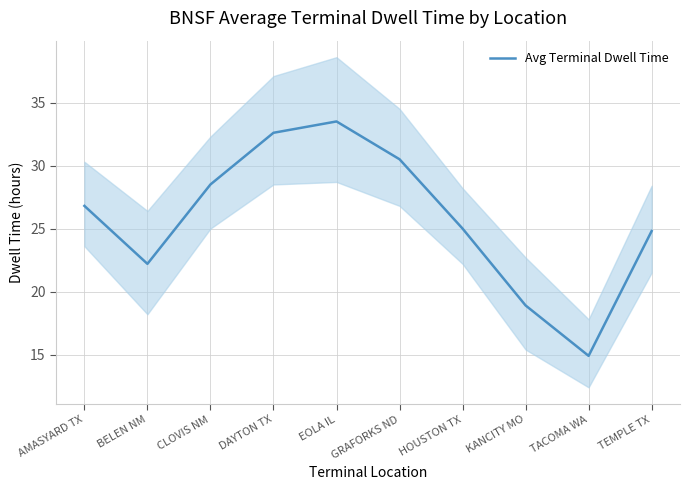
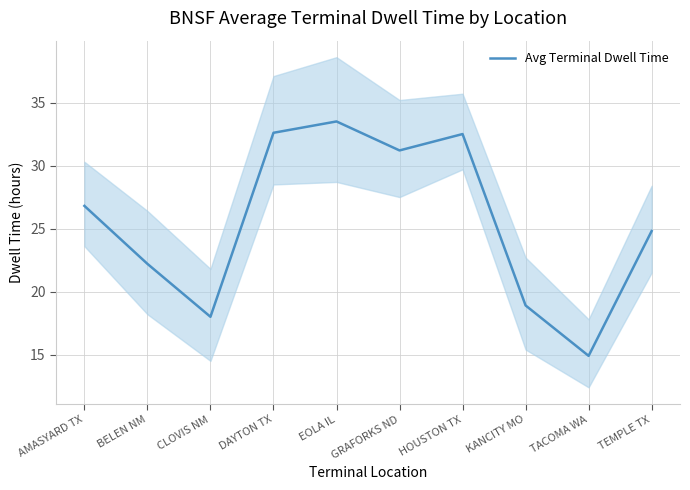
Avg Terminal Dwell Time, CLOVIS NM: 28.5 -> 18.0
Avg Terminal Dwell Time, GRAFORKS ND: 30.5 -> 31.2
Avg Terminal Dwell Time, HOUSTON TX: 25.0 -> 32.5
